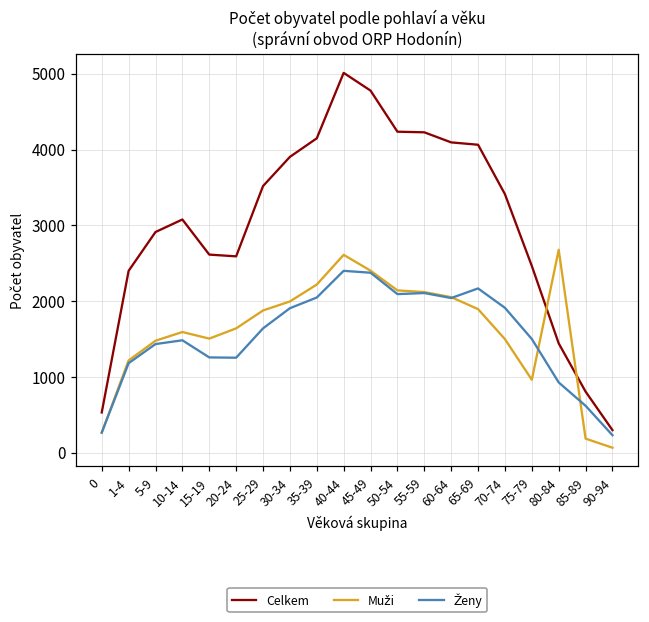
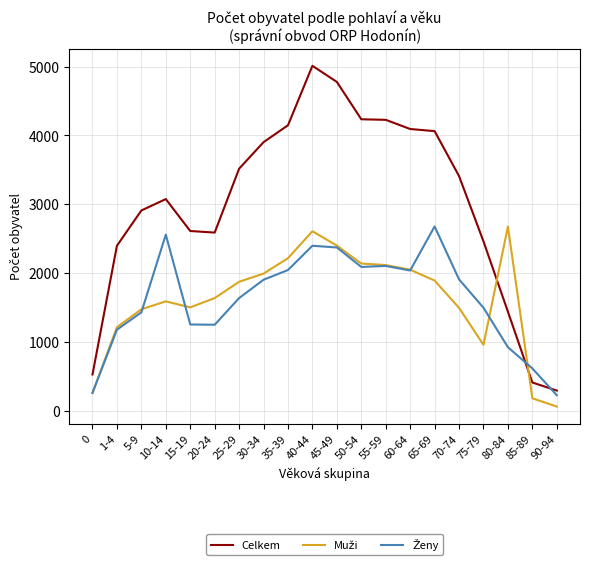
Ženy, 10-14: 1500 -> 2600
Ženy, 65-69: 2200 -> 2700
Celkem, 85-89: 800 -> 400
